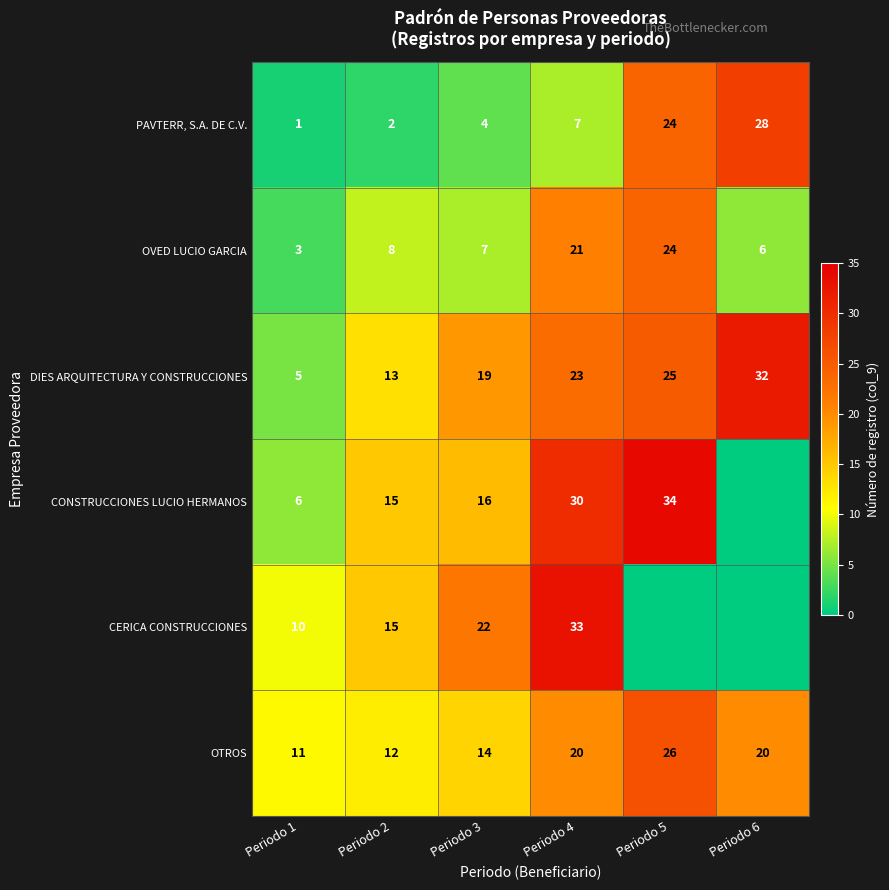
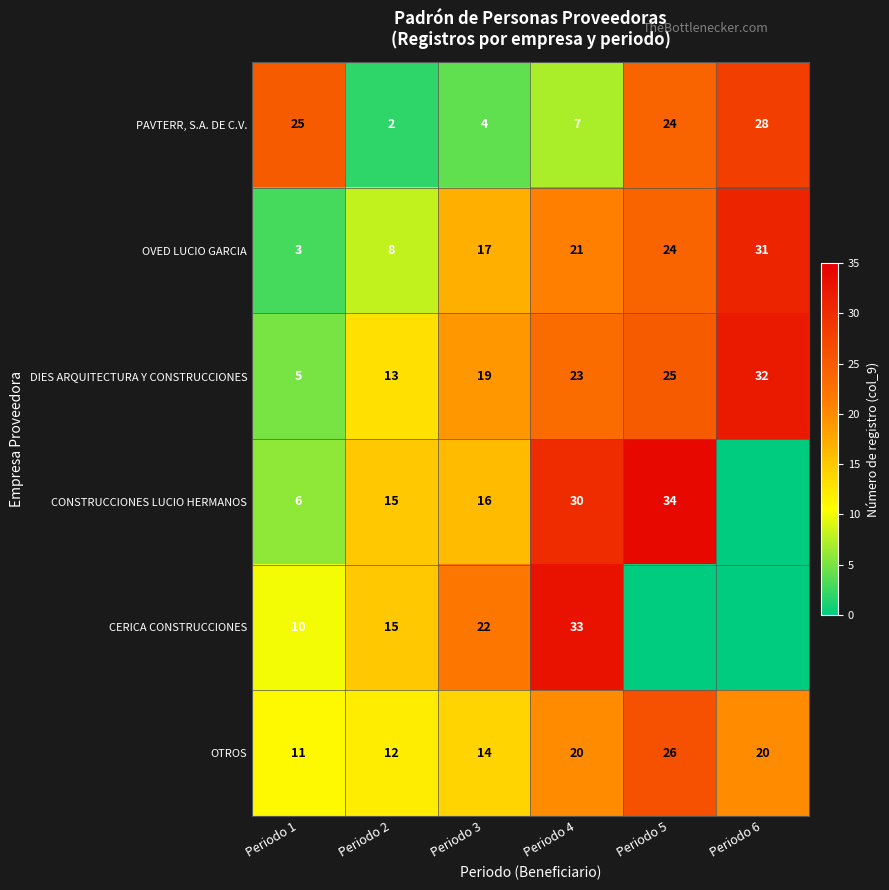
PAVTERR, S.A. DE C.V., Periodo 1: 1 -> 25
OVED LUCIO GARCIA, Periodo 3: 7 -> 17
OVED LUCIO GARCIA, Periodo 6: 6 -> 31
